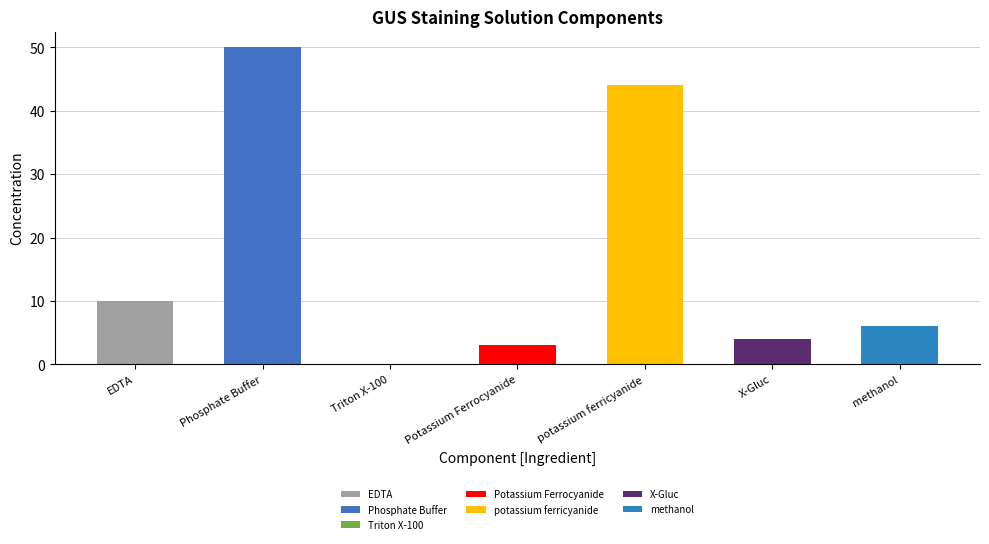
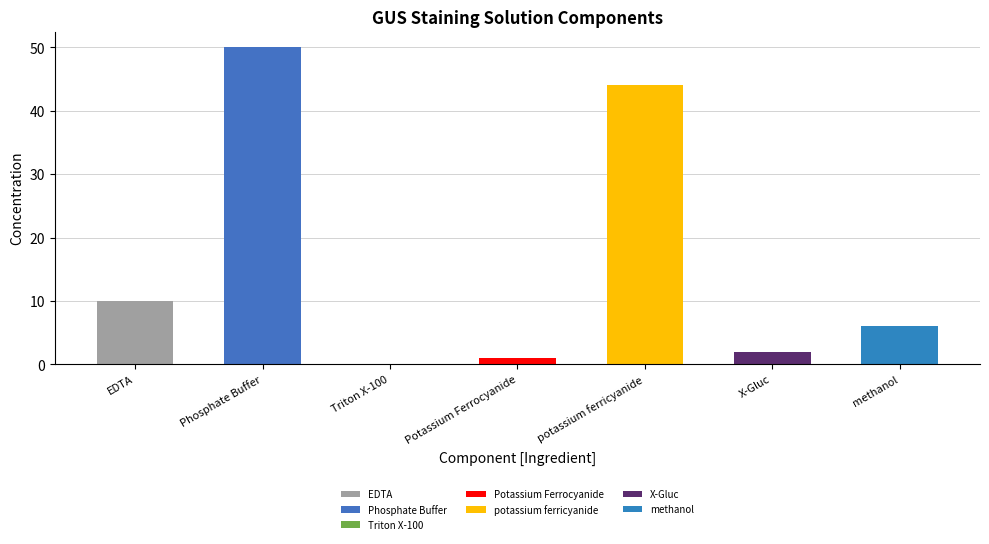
Potassium Ferrocyanide: 3 -> 1
X-Gluc: 4 -> 2
